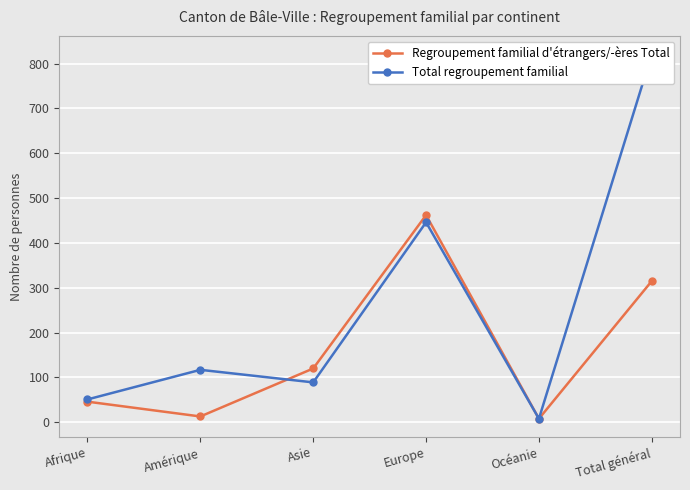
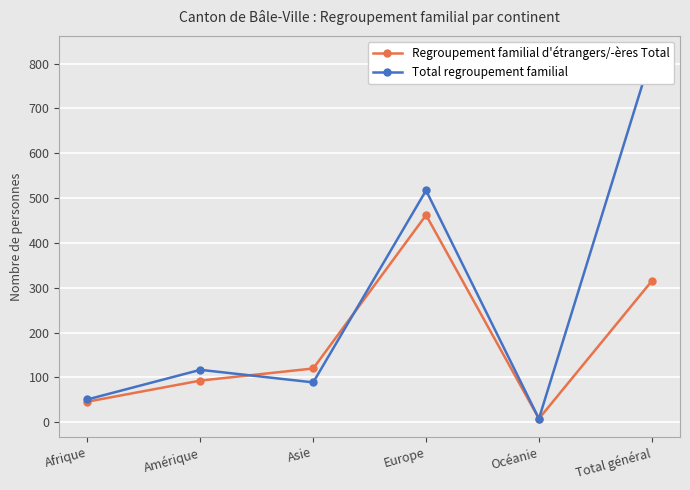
Regroupement familial d'étrangers/-ères Total, Amérique: 10 -> 90
Total regroupement familial, Europe: 450 -> 520
